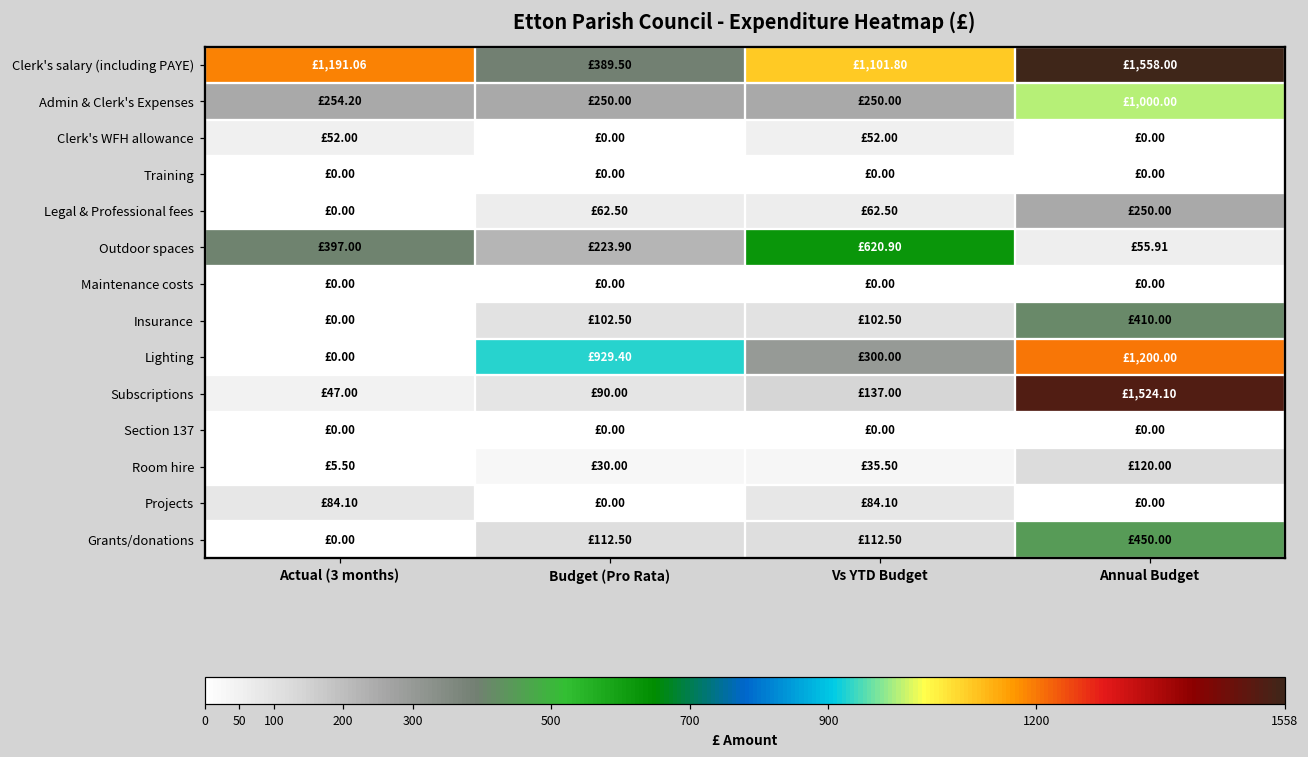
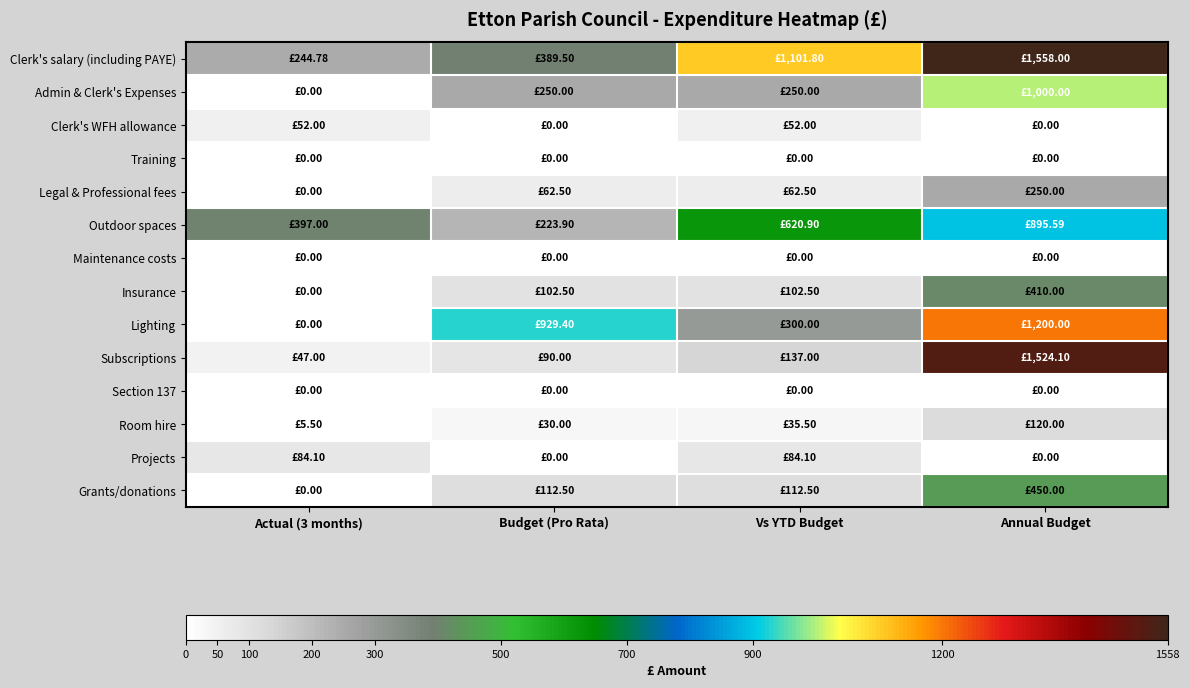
Clerk's salary (including PAYE), Actual (3 months): £1,191.06 -> £244.78
Admin & Clerk's Expenses, Actual (3 months): £254.20 -> £0.00
Outdoor spaces, Annual Budget: £55.91 -> £895.59
